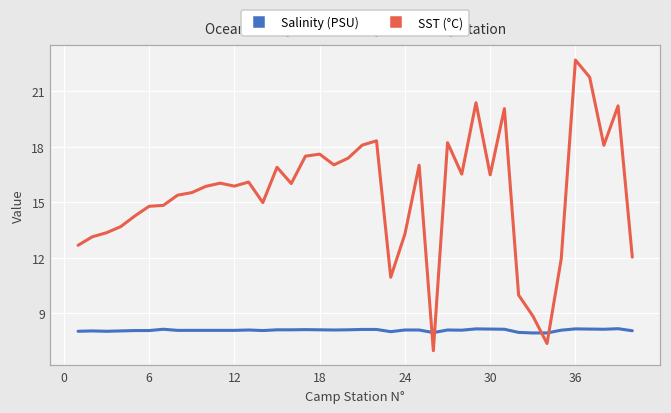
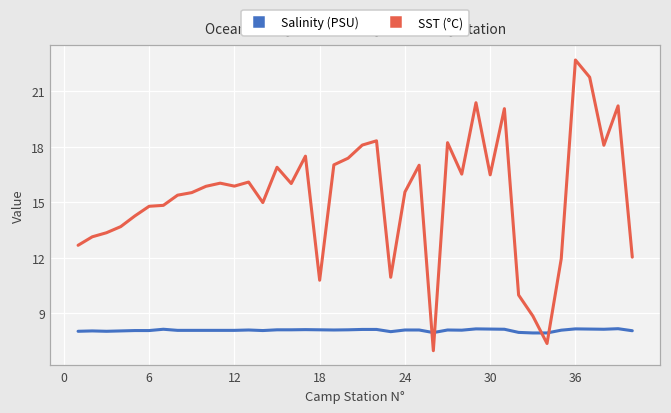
SST (°C), 18: 17.6 -> 10.8
SST (°C), 24: 13.3 -> 15.6
